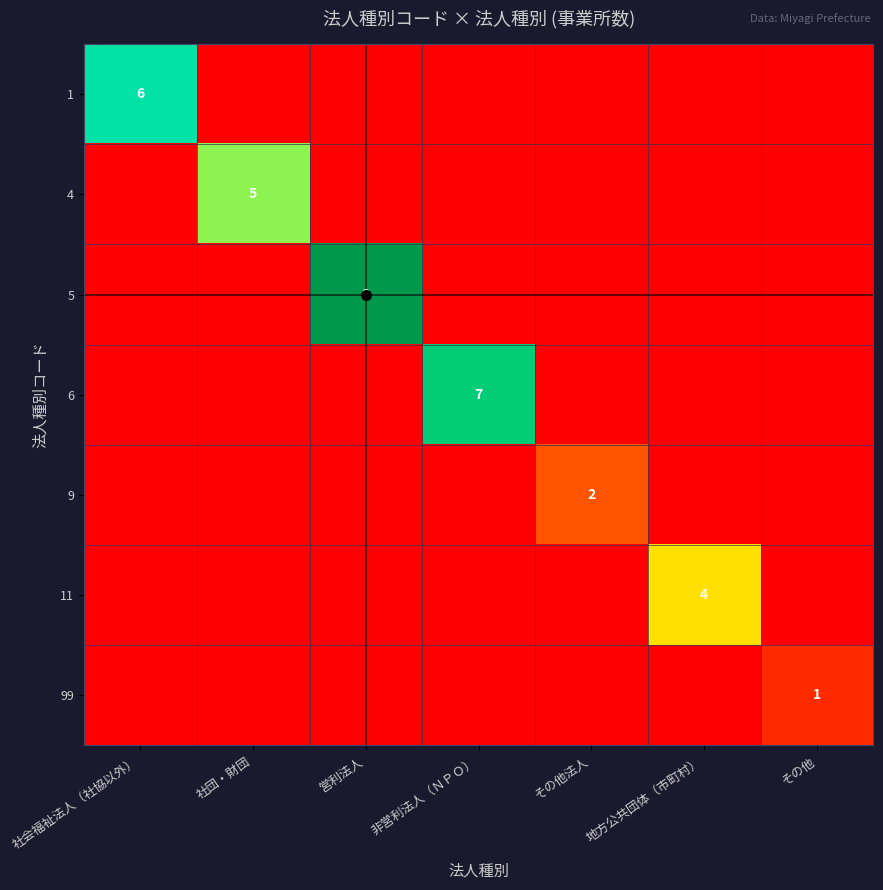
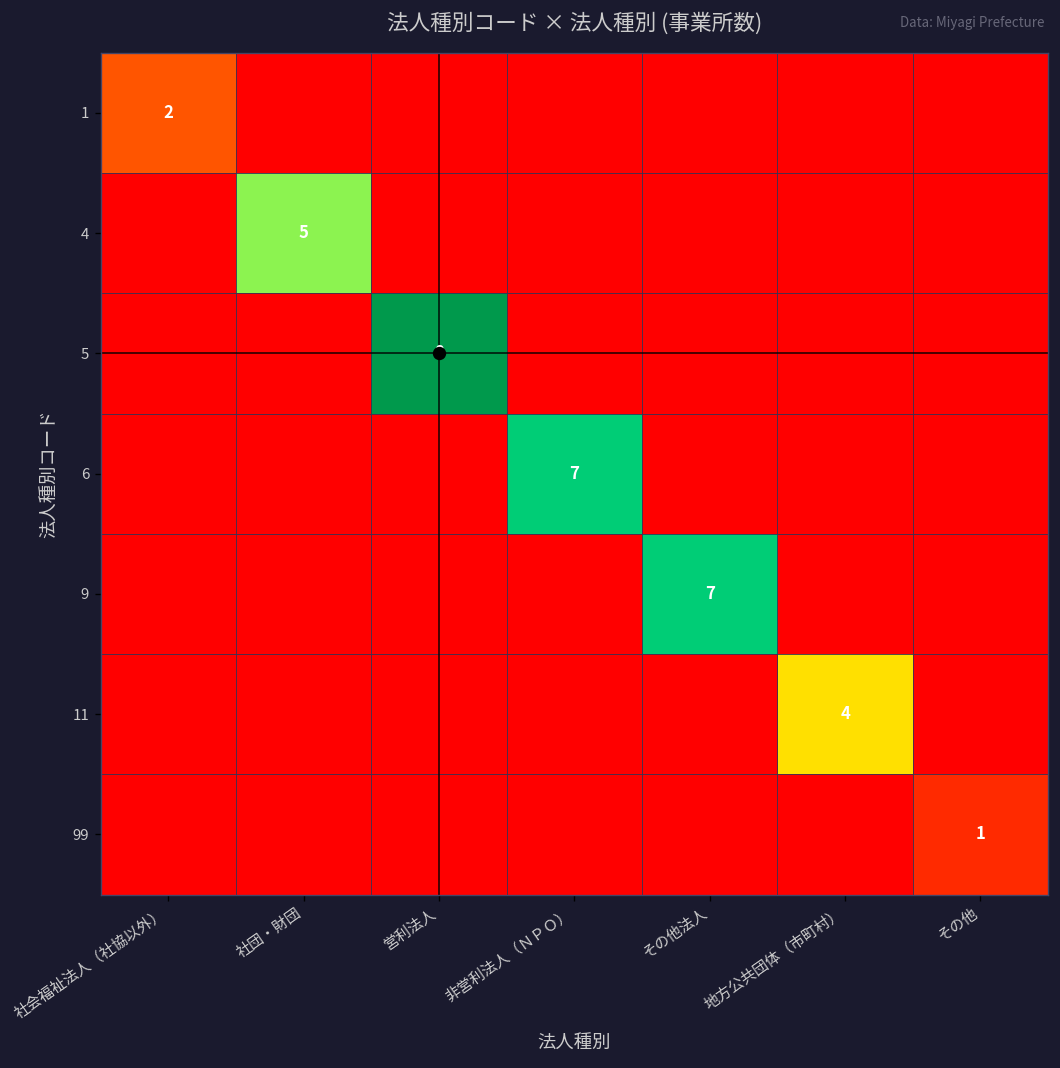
1, 社会福祉法人（社協以外）: 6 -> 2
9, その他法人: 2 -> 7
